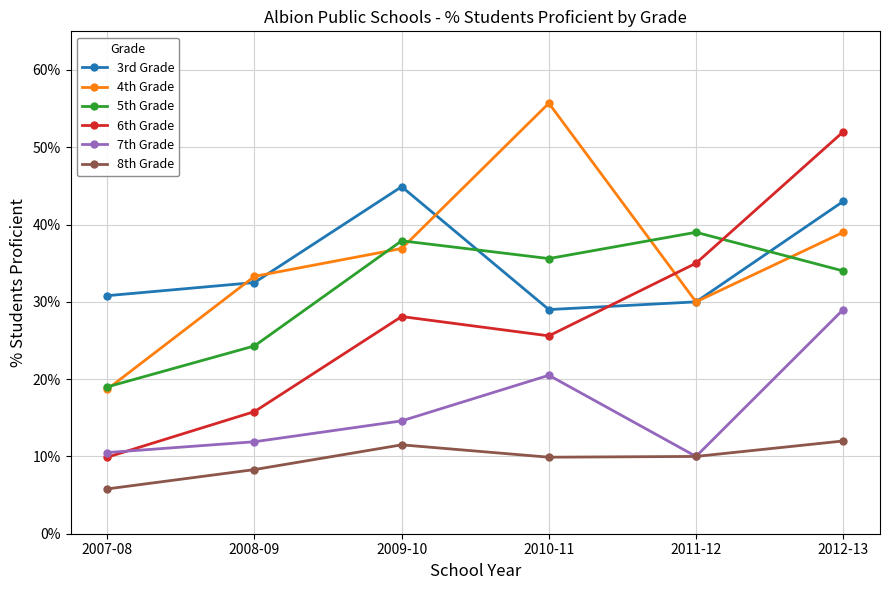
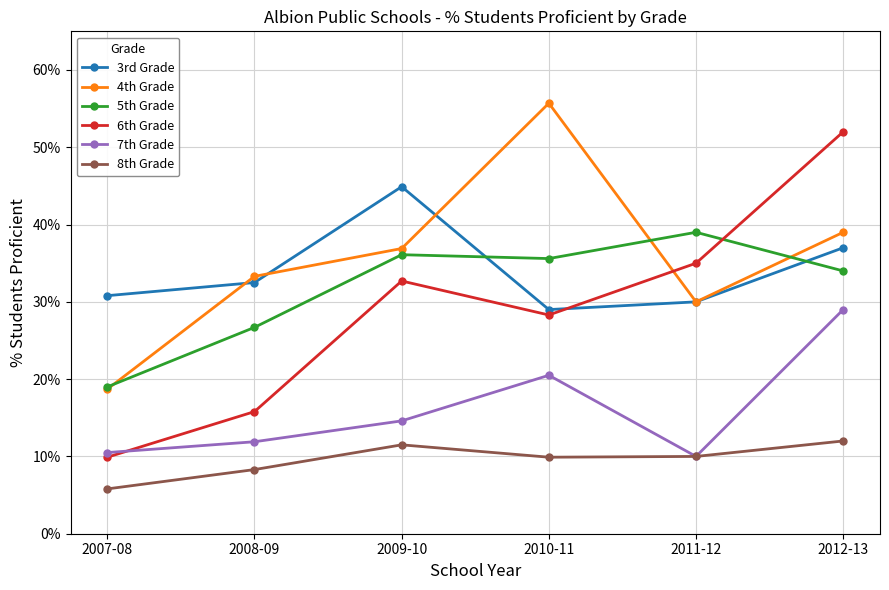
5th Grade, 2008-09: 24% -> 27%
5th Grade, 2009-10: 38% -> 36%
6th Grade, 2009-10: 28% -> 33%
6th Grade, 2010-11: 26% -> 28%
3rd Grade, 2012-13: 43% -> 37%
